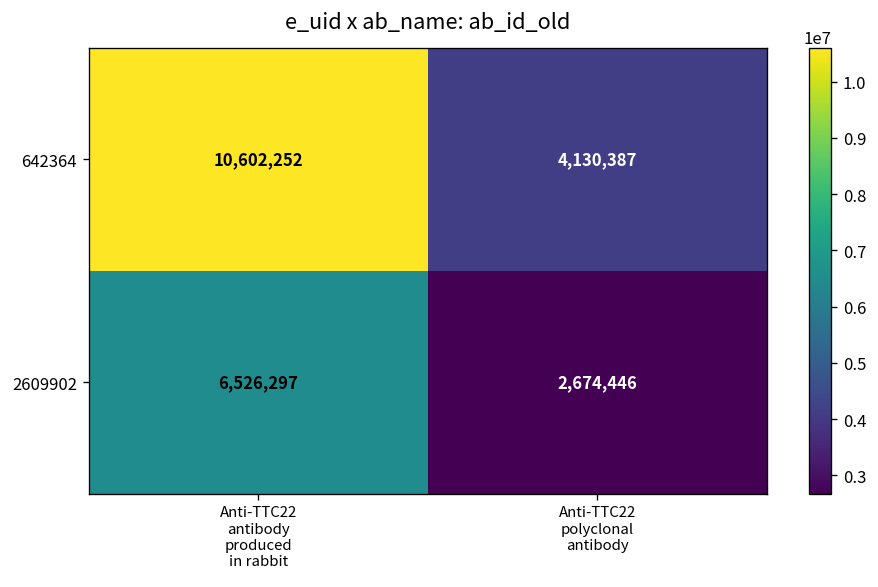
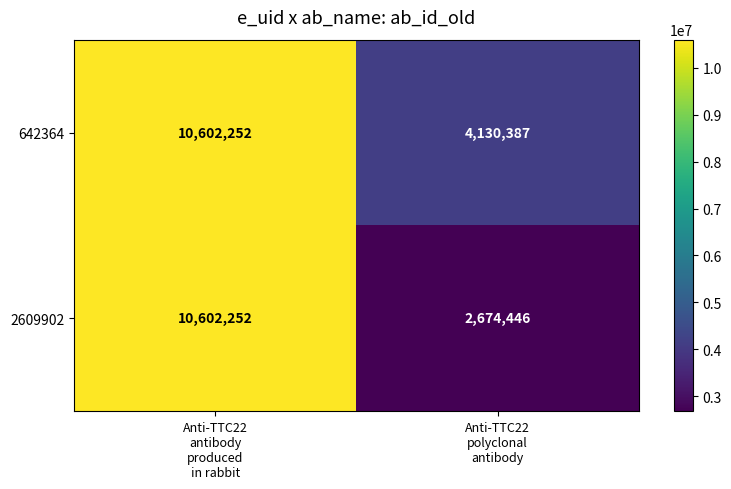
2609902, Anti-TTC22 antibody produced in rabbit: 6,526,297 -> 10,602,252
